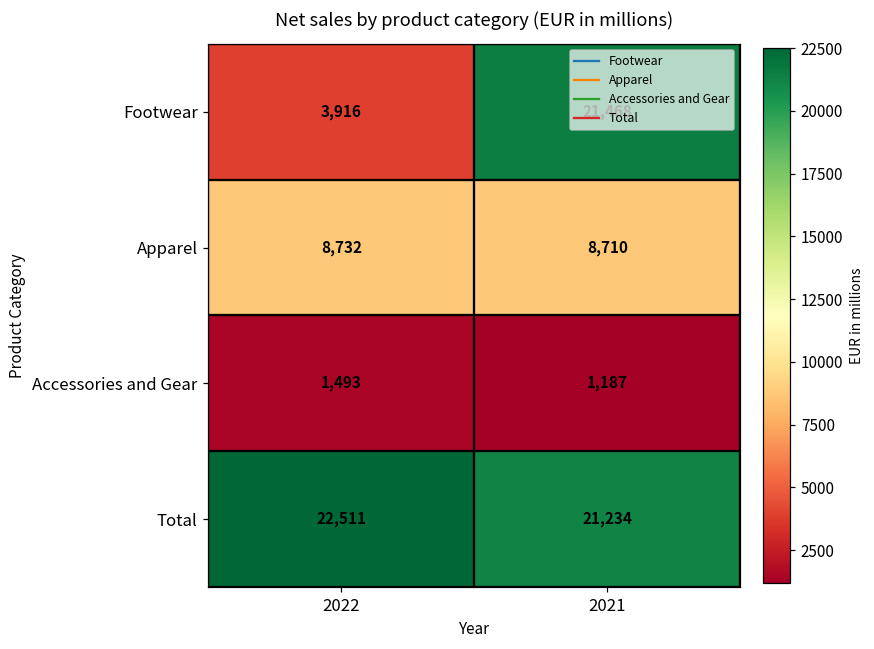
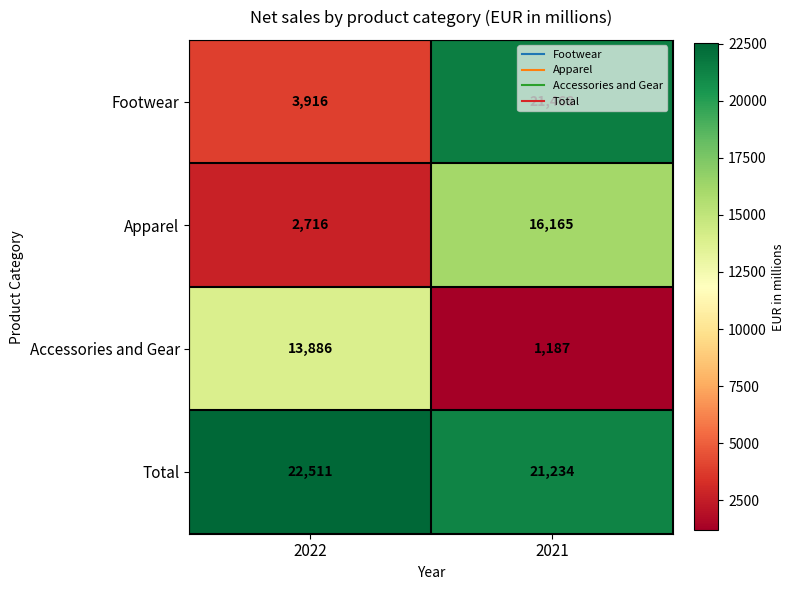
Apparel, 2022: 8,732 -> 2,716
Apparel, 2021: 8,710 -> 16,165
Accessories and Gear, 2022: 1,493 -> 13,886
